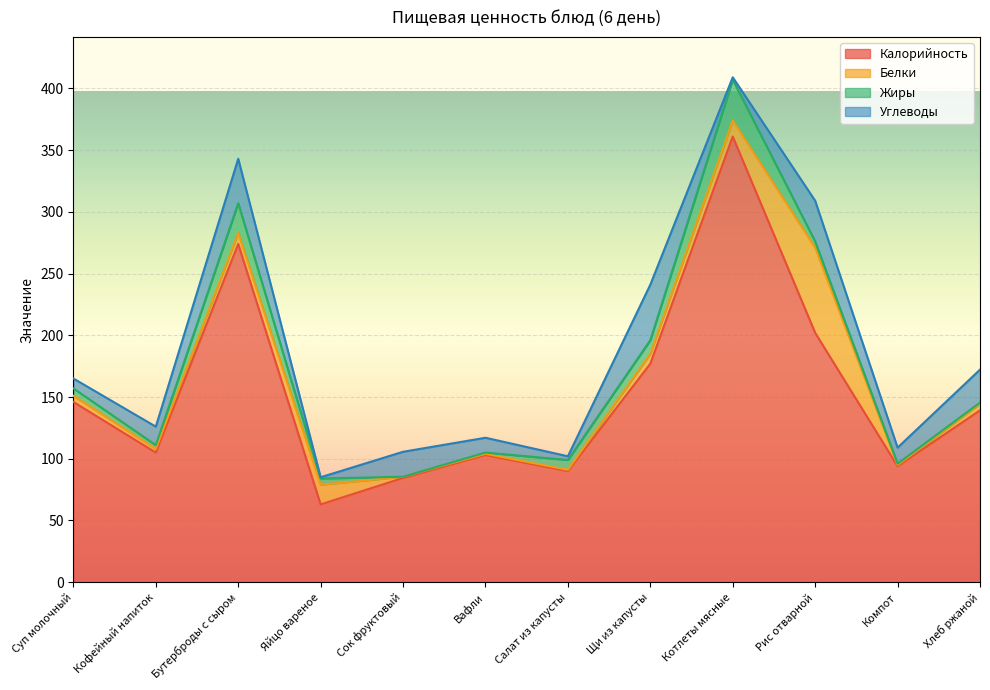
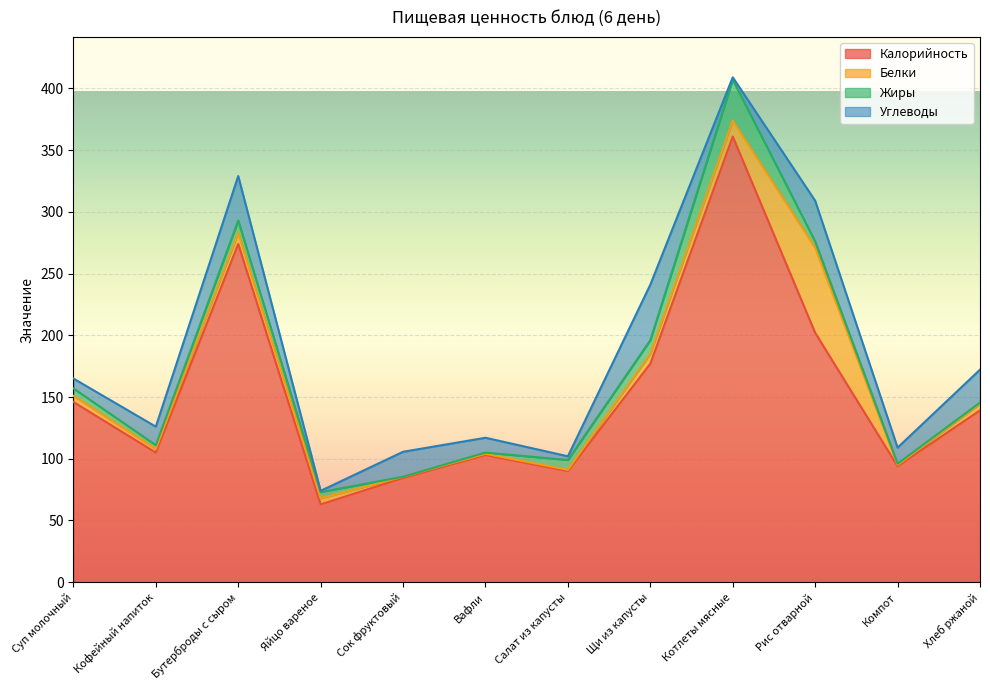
Жиры, Бутерброды с сыром: 24 -> 10
Белки, Яйцо вареное: 16 -> 5
